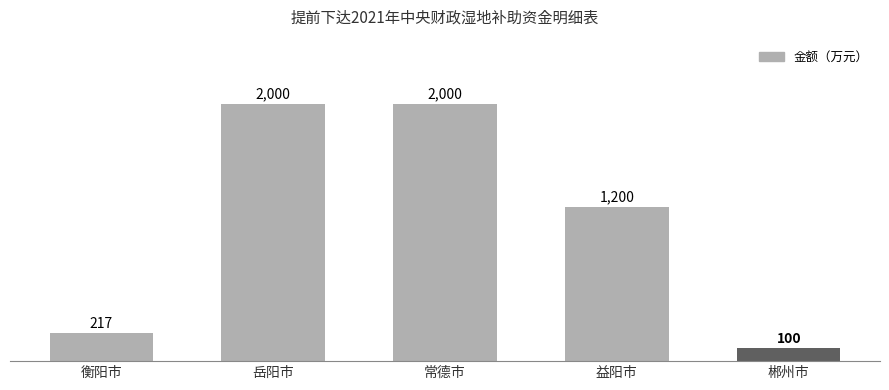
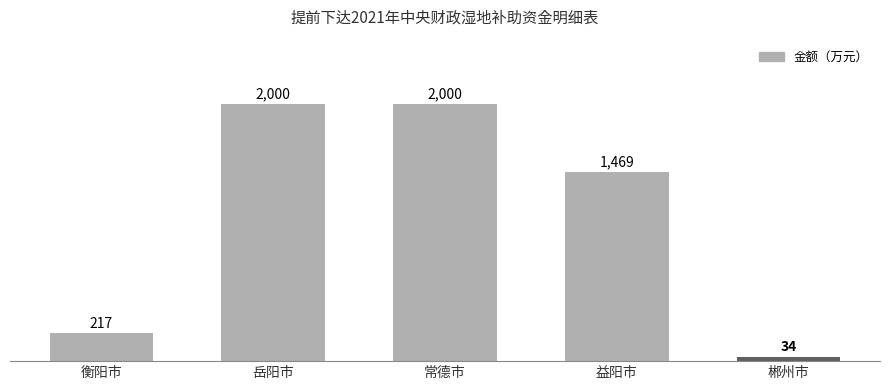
益阳市: 1,200 -> 1,469
郴州市: 100 -> 34
